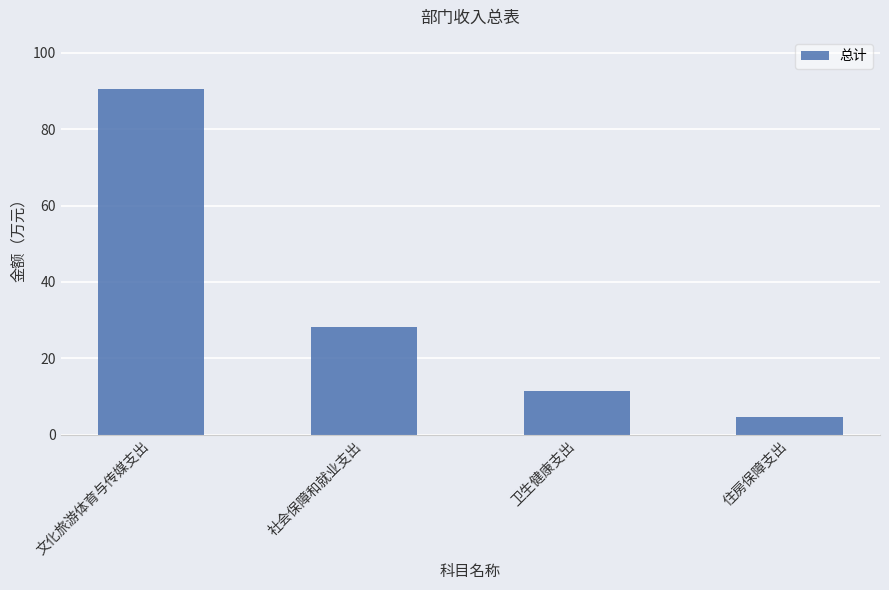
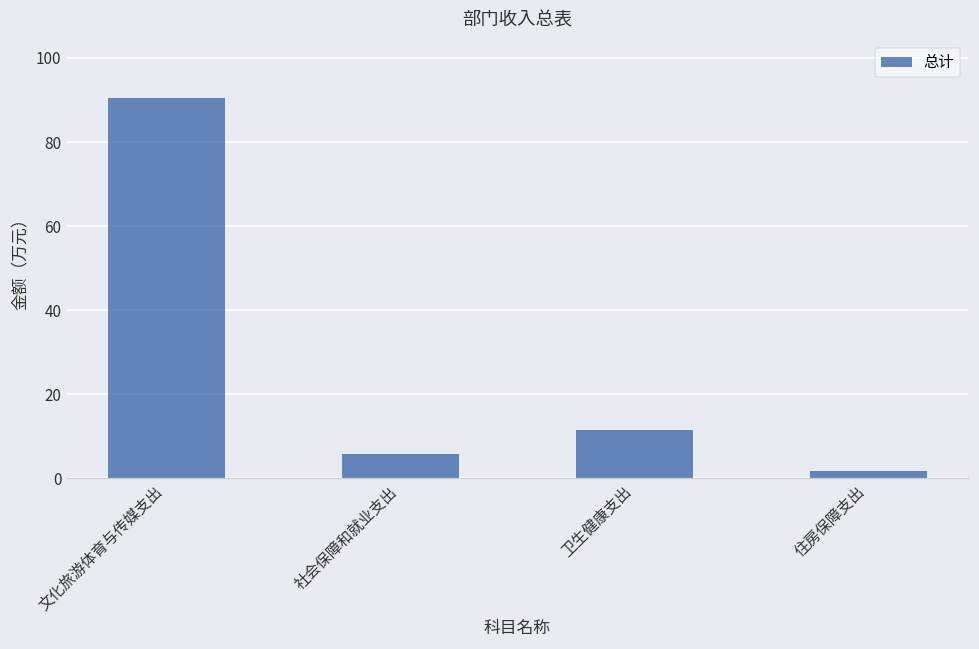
社会保障和就业支出: 28 -> 6
住房保障支出: 5 -> 2
